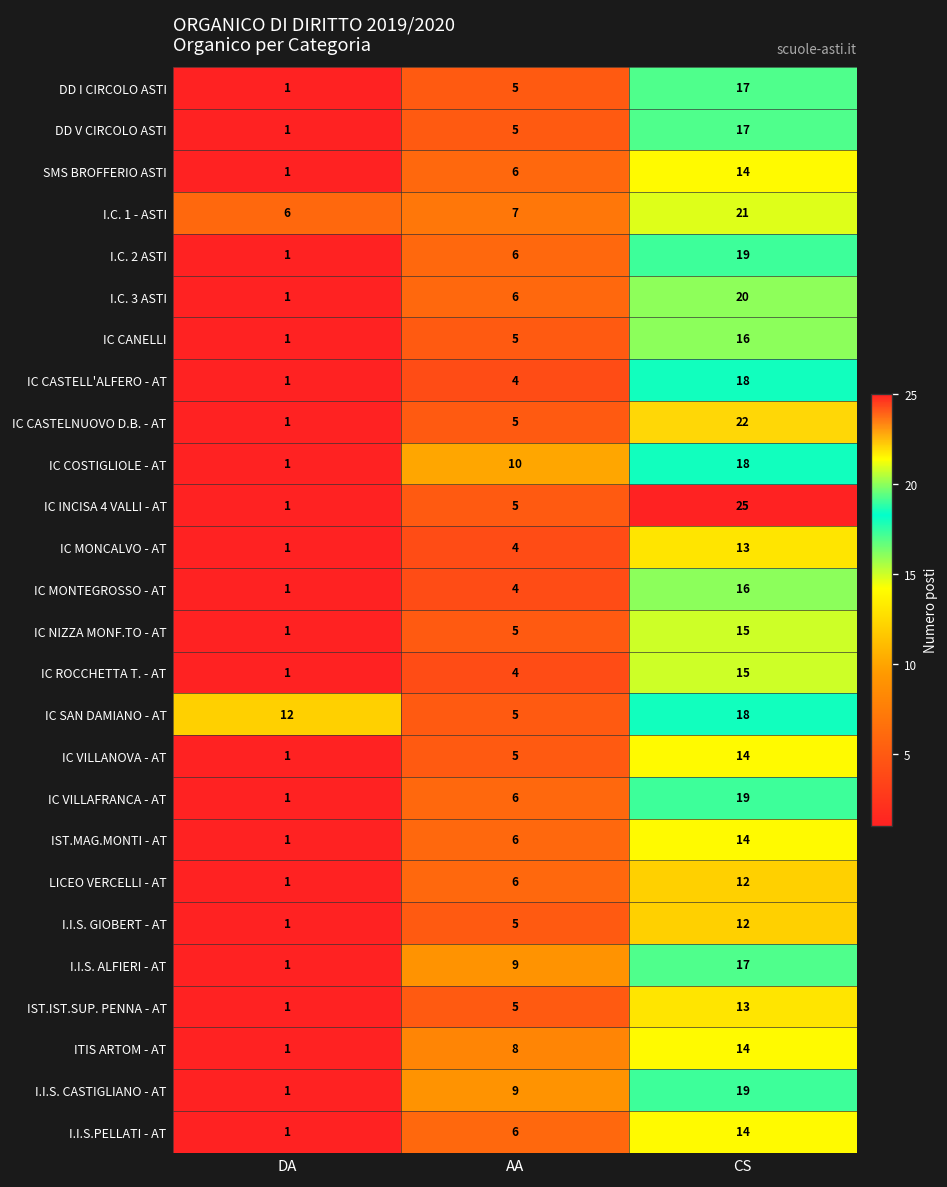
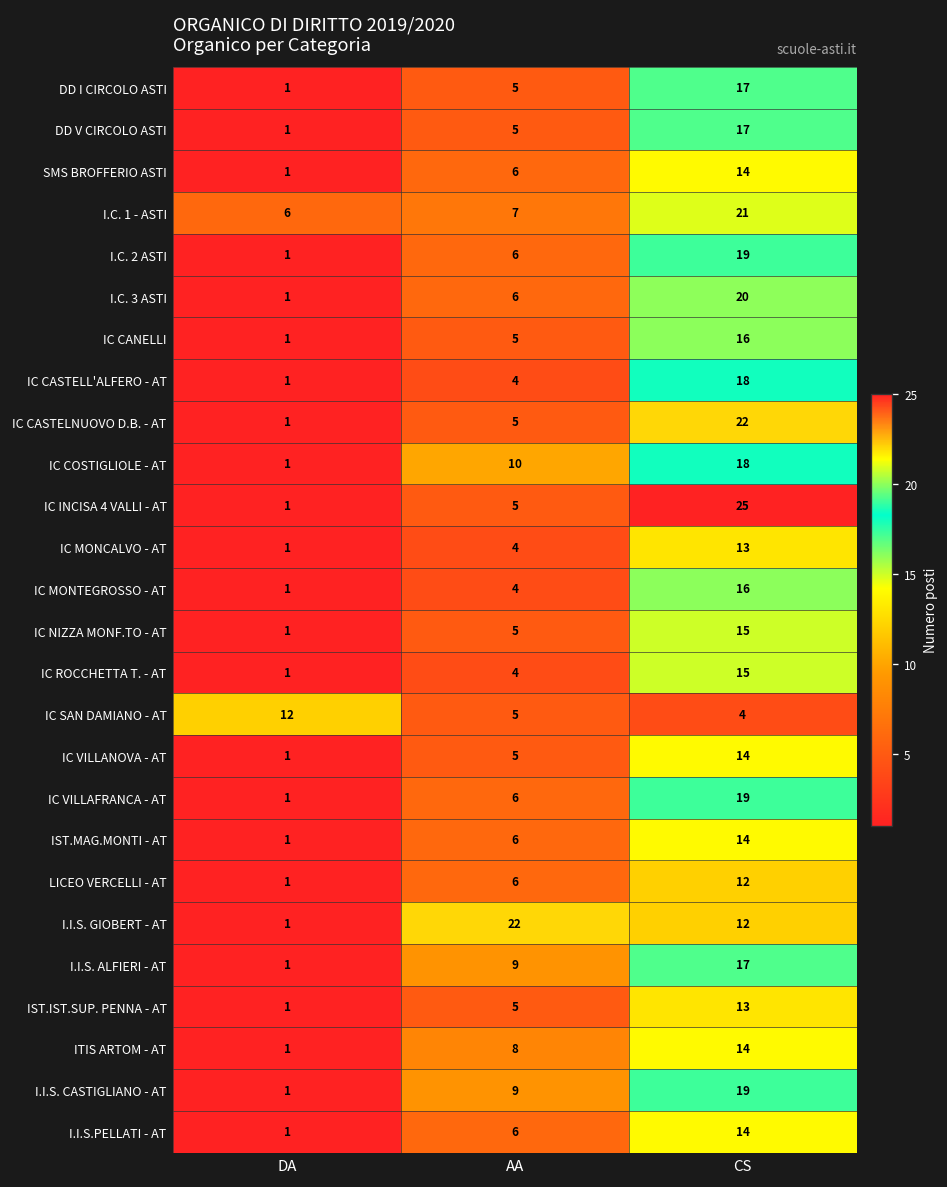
IC SAN DAMIANO - AT, CS: 18 -> 4
I.I.S. GIOBERT - AT, AA: 5 -> 22
